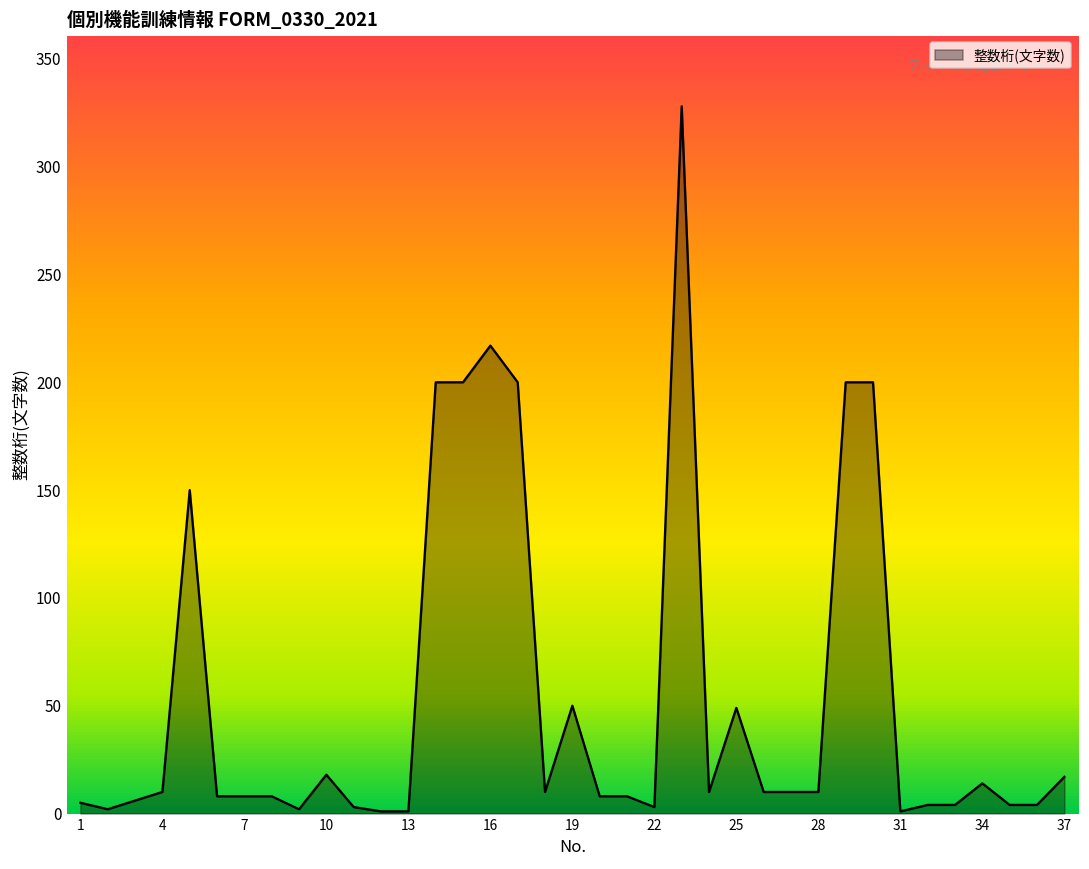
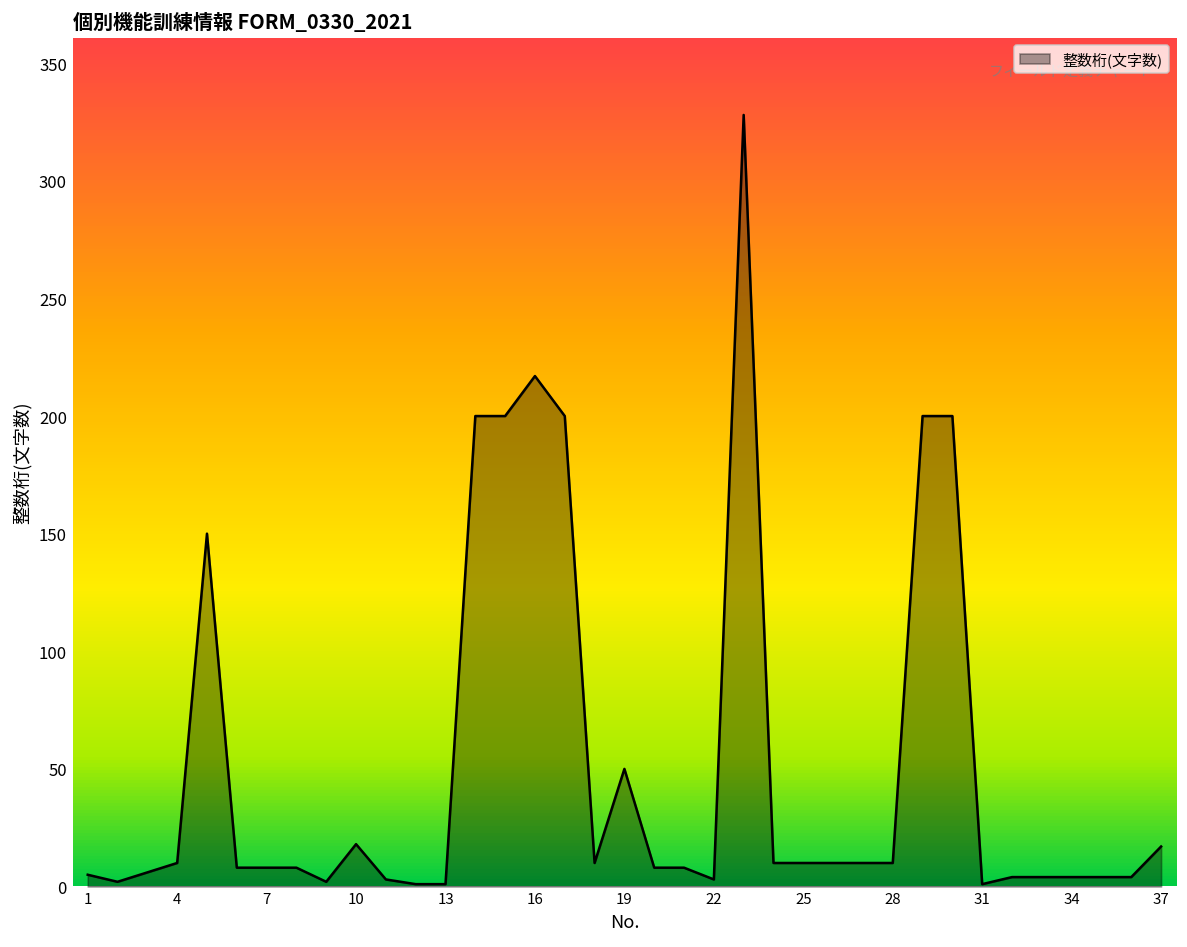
25: 49 -> 10
34: 14 -> 4
